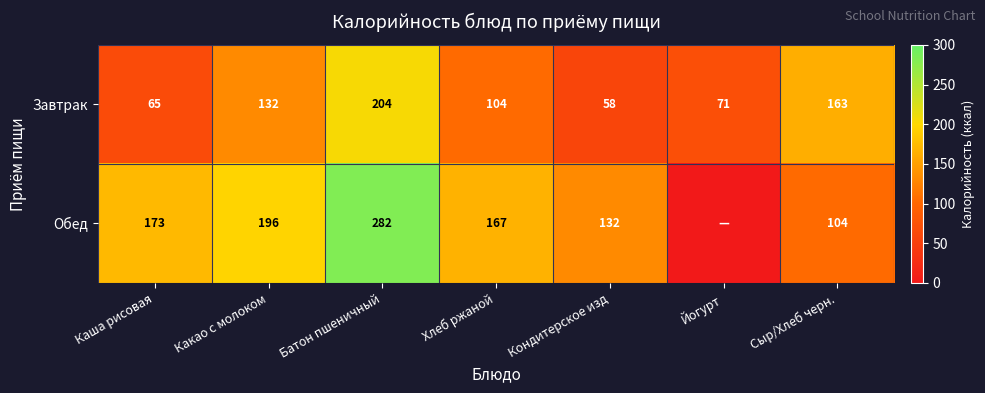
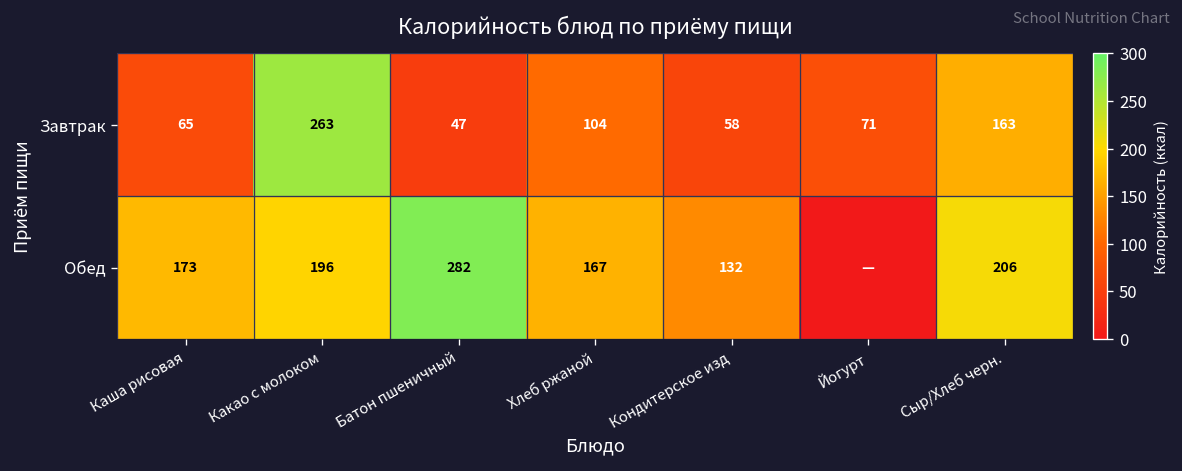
Завтрак, Какао с молоком: 132 -> 263
Завтрак, Батон пшеничный: 204 -> 47
Обед, Сыр/Хлеб черн.: 104 -> 206
